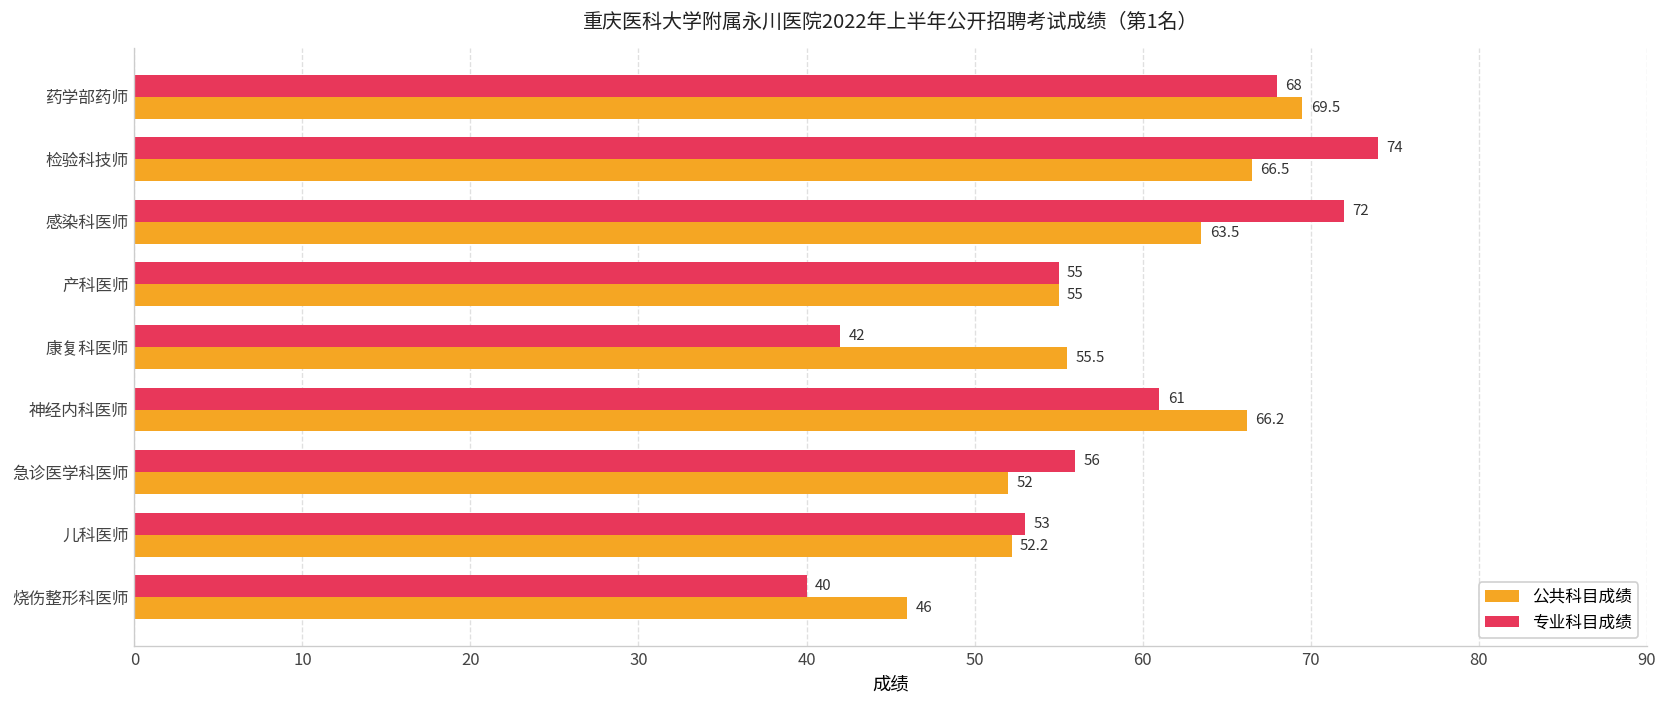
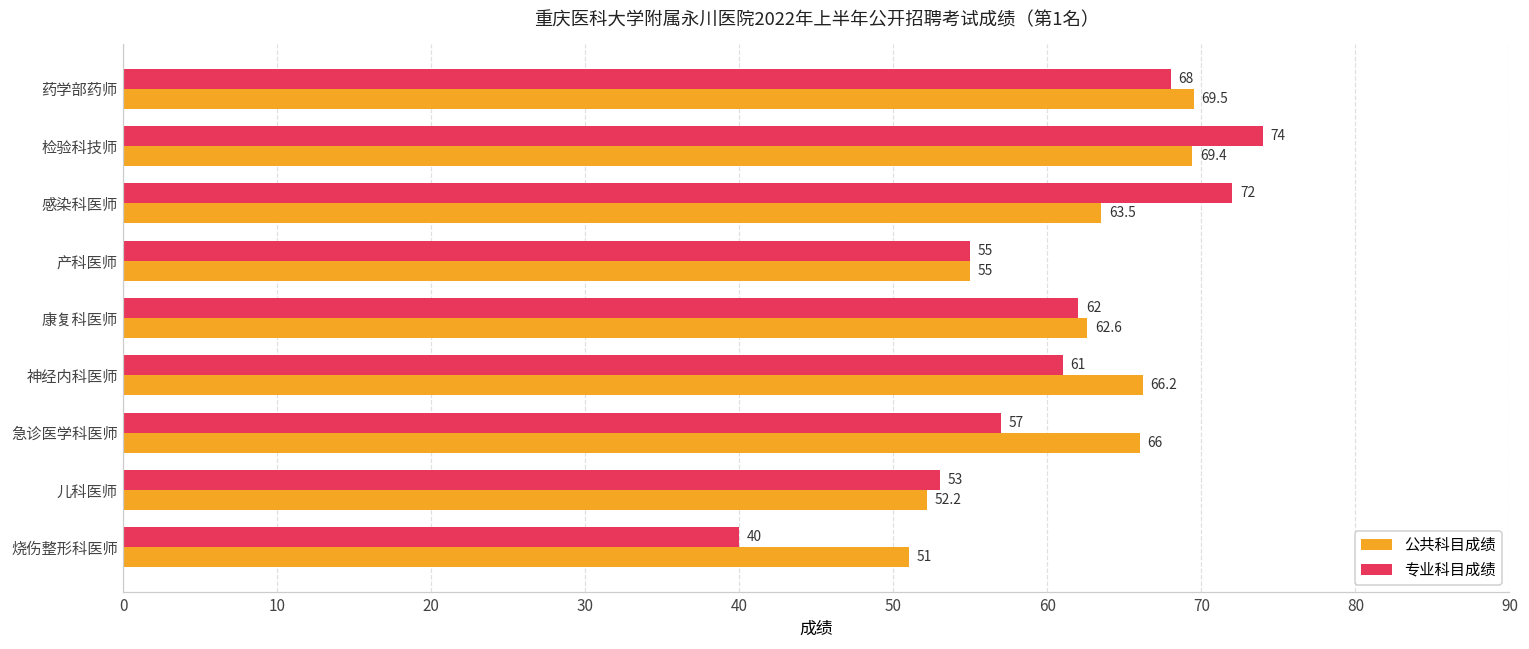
公共科目成绩, 检验科技师: 66.5 -> 69.4
专业科目成绩, 康复科医师: 42 -> 62
公共科目成绩, 康复科医师: 55.5 -> 62.6
专业科目成绩, 急诊医学科医师: 56 -> 57
公共科目成绩, 急诊医学科医师: 52 -> 66
公共科目成绩, 烧伤整形科医师: 46 -> 51
